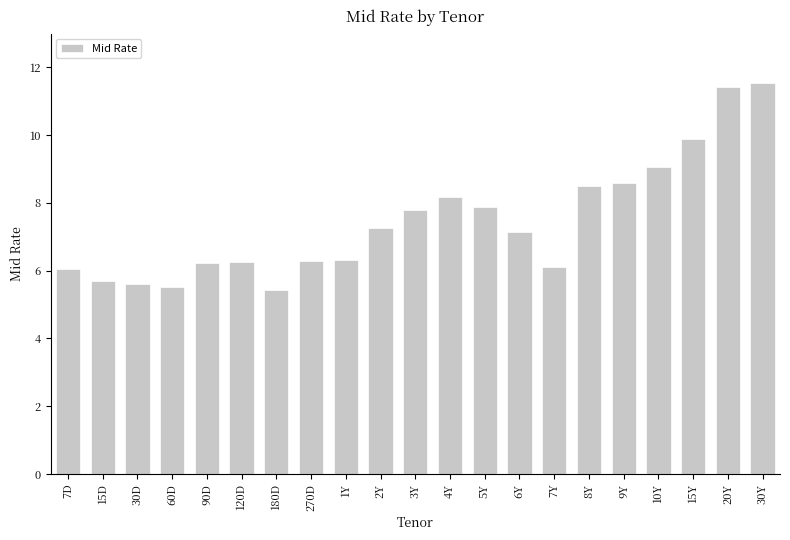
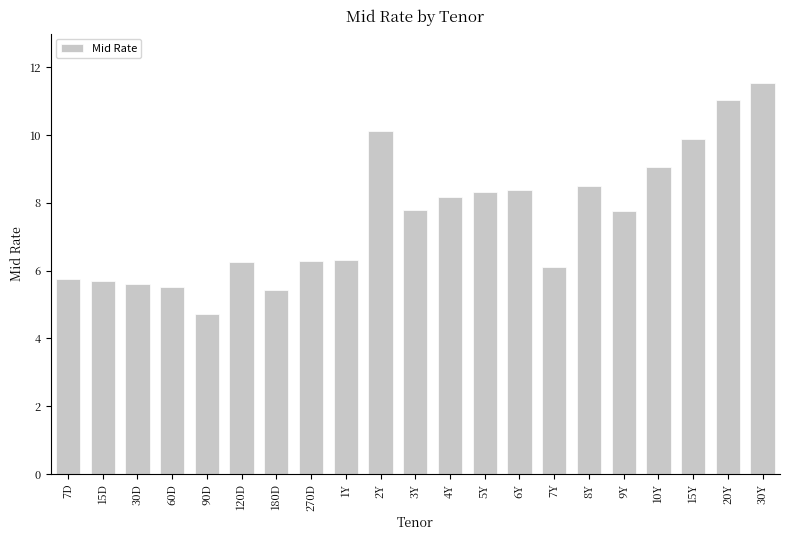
7D: 6.1 -> 5.8
90D: 6.2 -> 4.7
2Y: 7.3 -> 10.1
5Y: 7.9 -> 8.3
6Y: 7.1 -> 8.4
9Y: 8.6 -> 7.8
20Y: 11.4 -> 11.0
